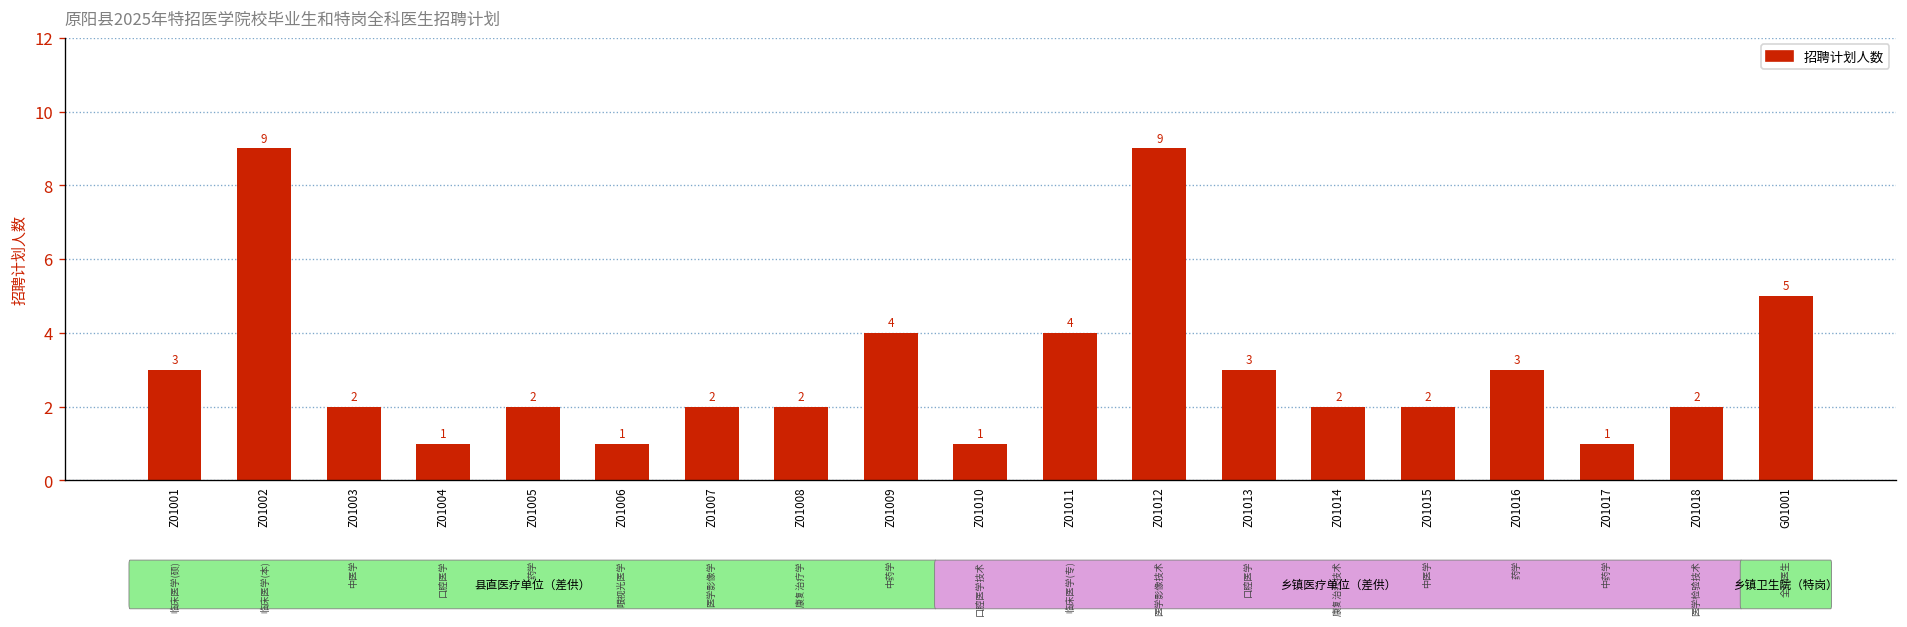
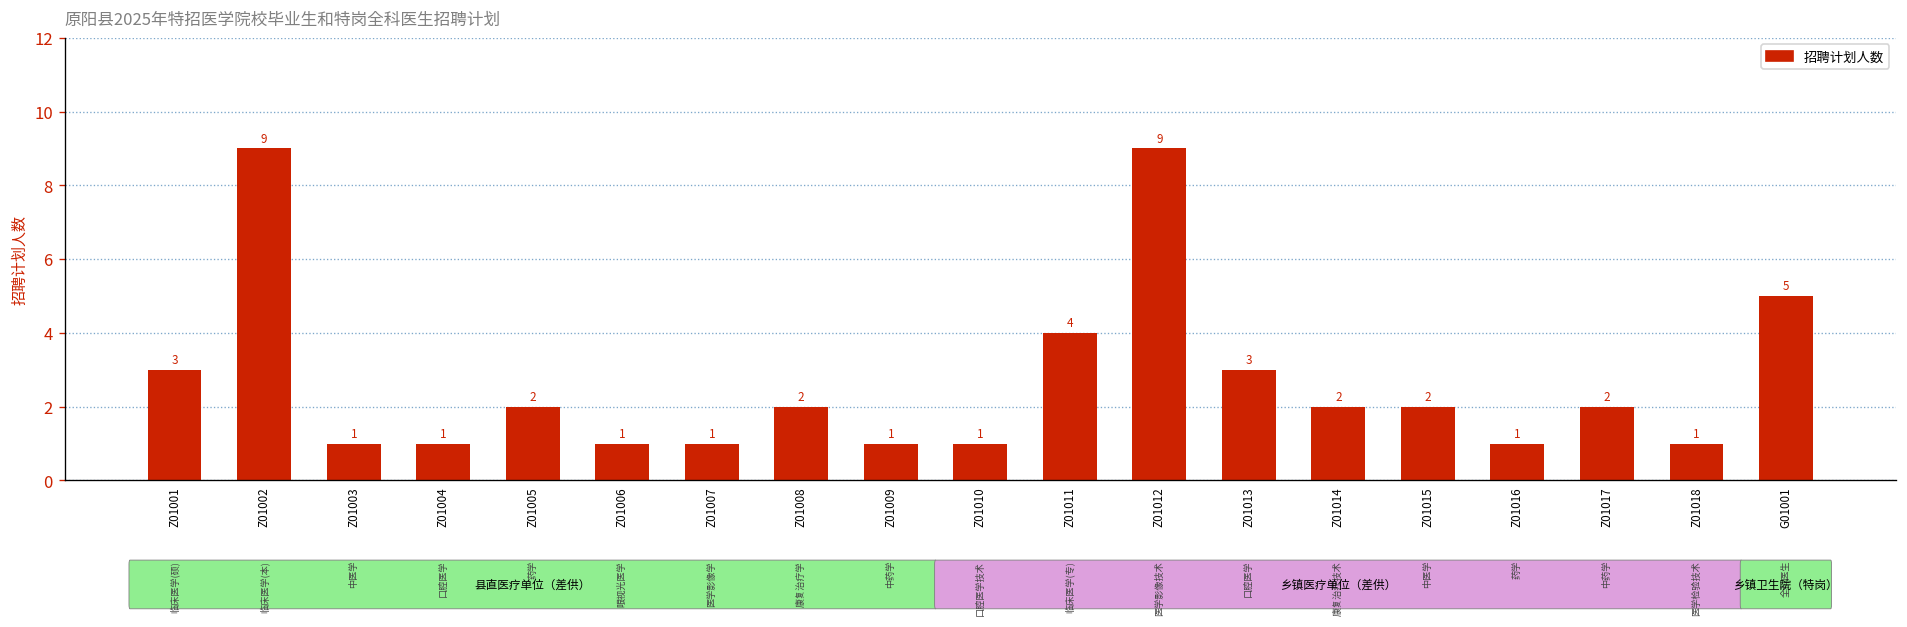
Z01003: 2 -> 1
Z01007: 2 -> 1
Z01009: 4 -> 1
Z01016: 3 -> 1
Z01017: 1 -> 2
Z01018: 2 -> 1
